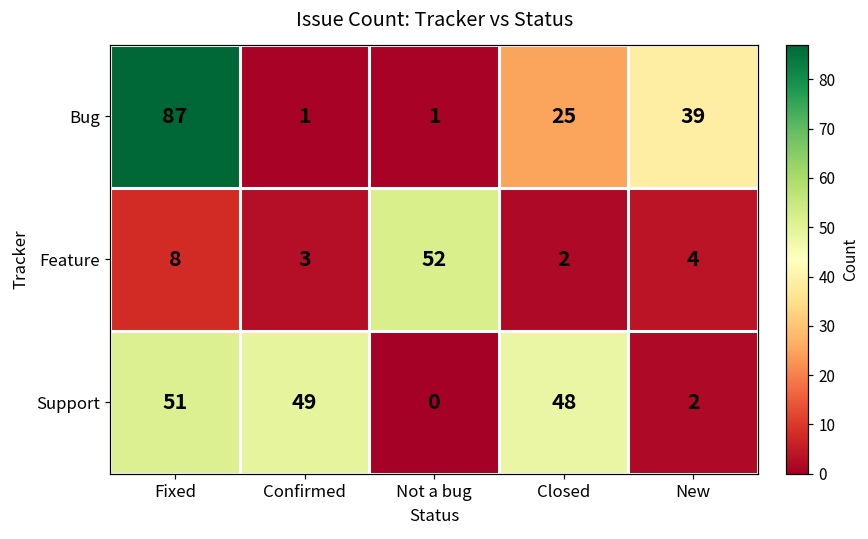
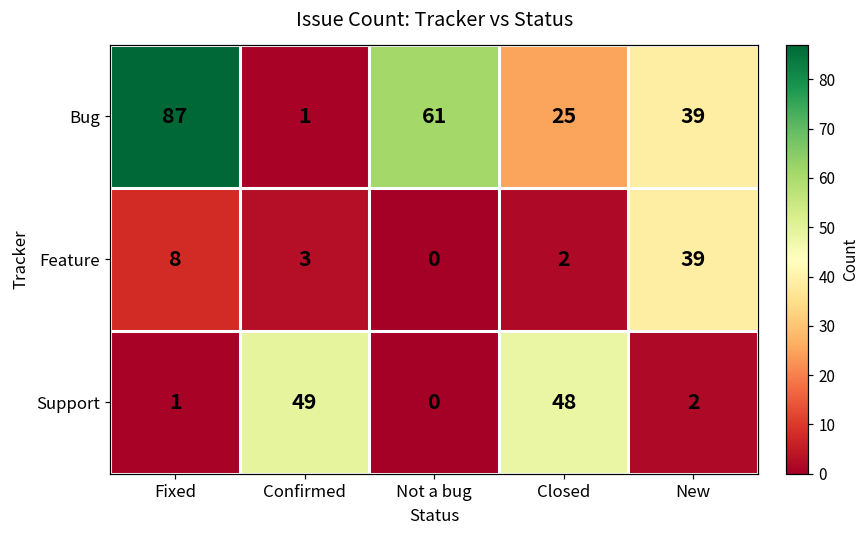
Bug, Not a bug: 1 -> 61
Feature, Not a bug: 52 -> 0
Feature, New: 4 -> 39
Support, Fixed: 51 -> 1
